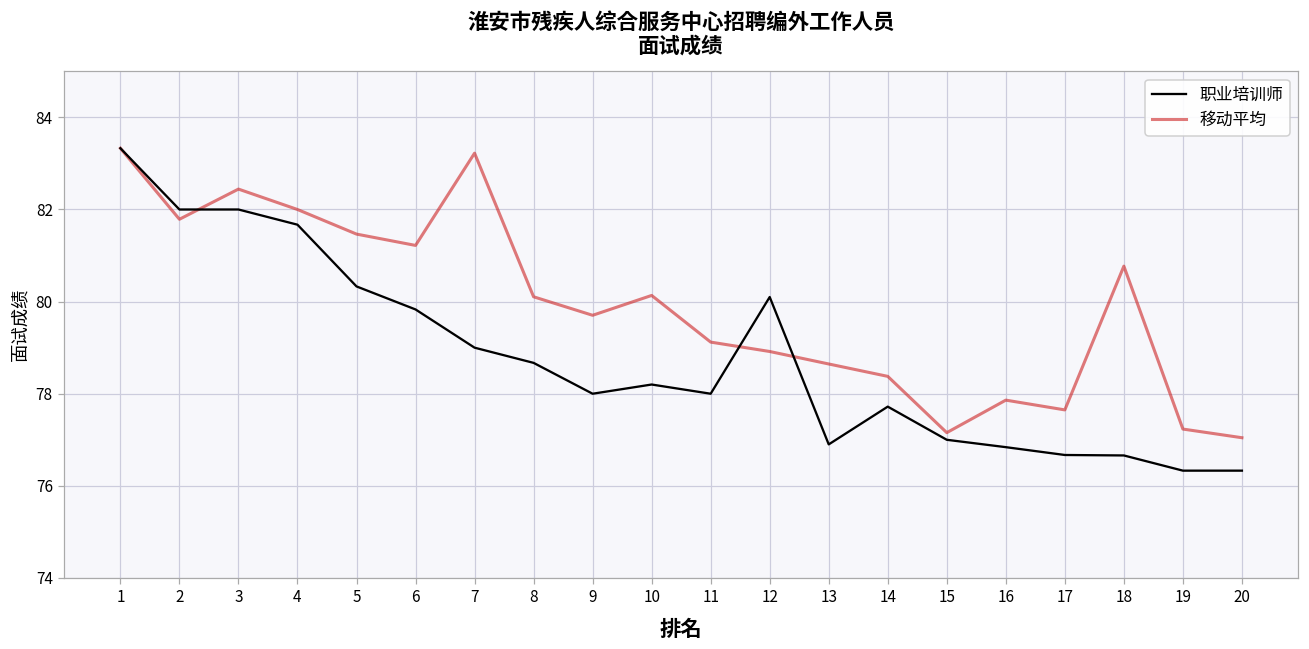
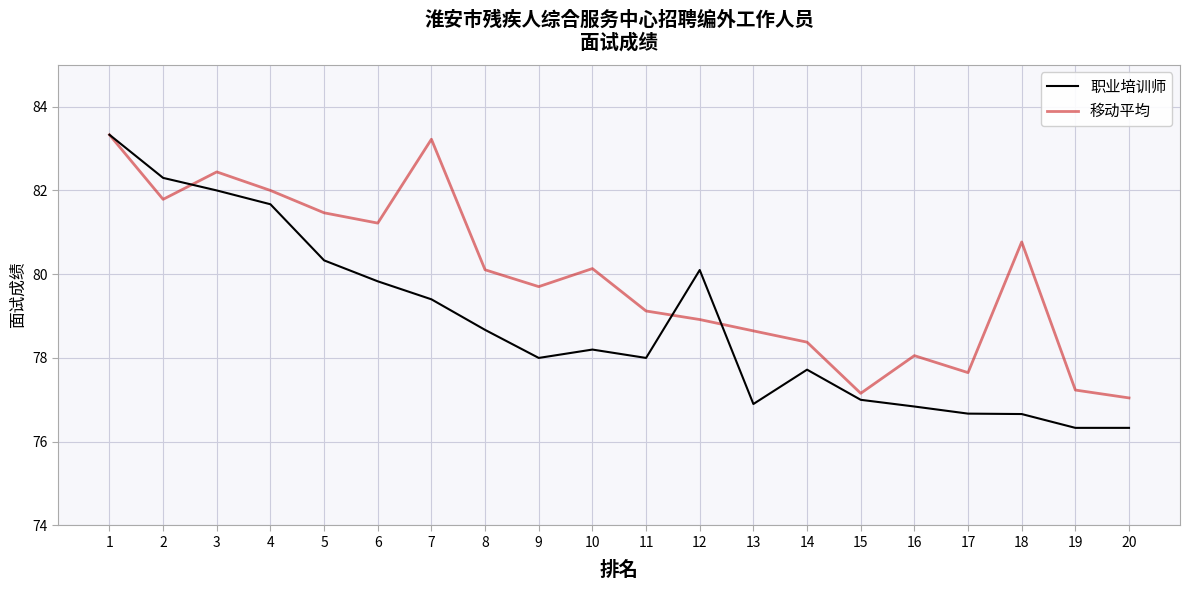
职业培训师, 2: 82.0 -> 82.3
职业培训师, 7: 79.0 -> 79.4
移动平均, 16: 77.9 -> 78.1
